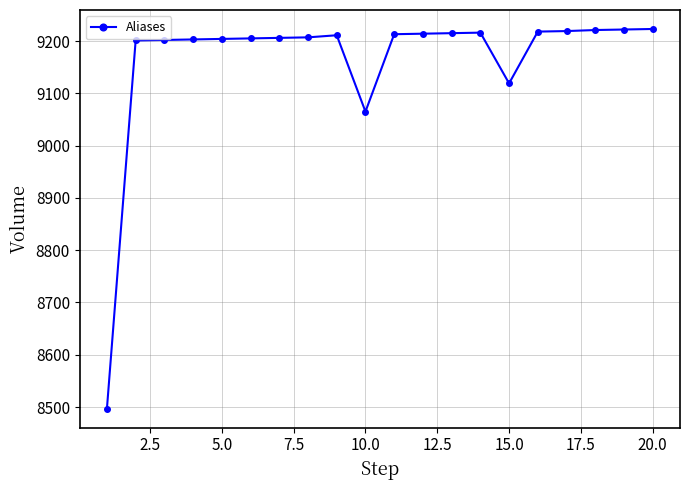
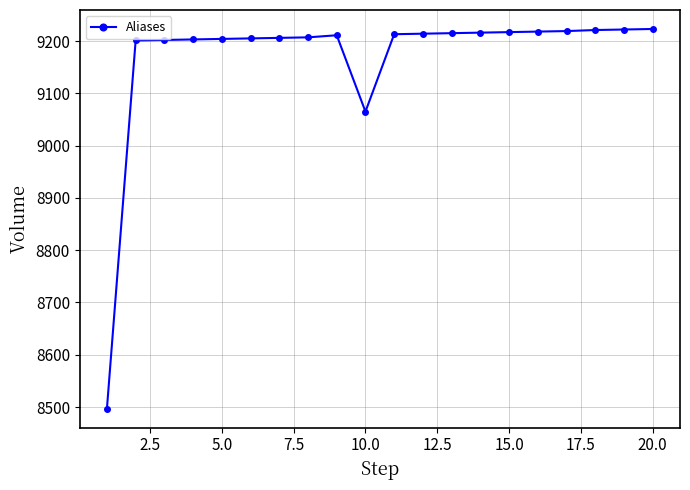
15.0: 9120 -> 9220
